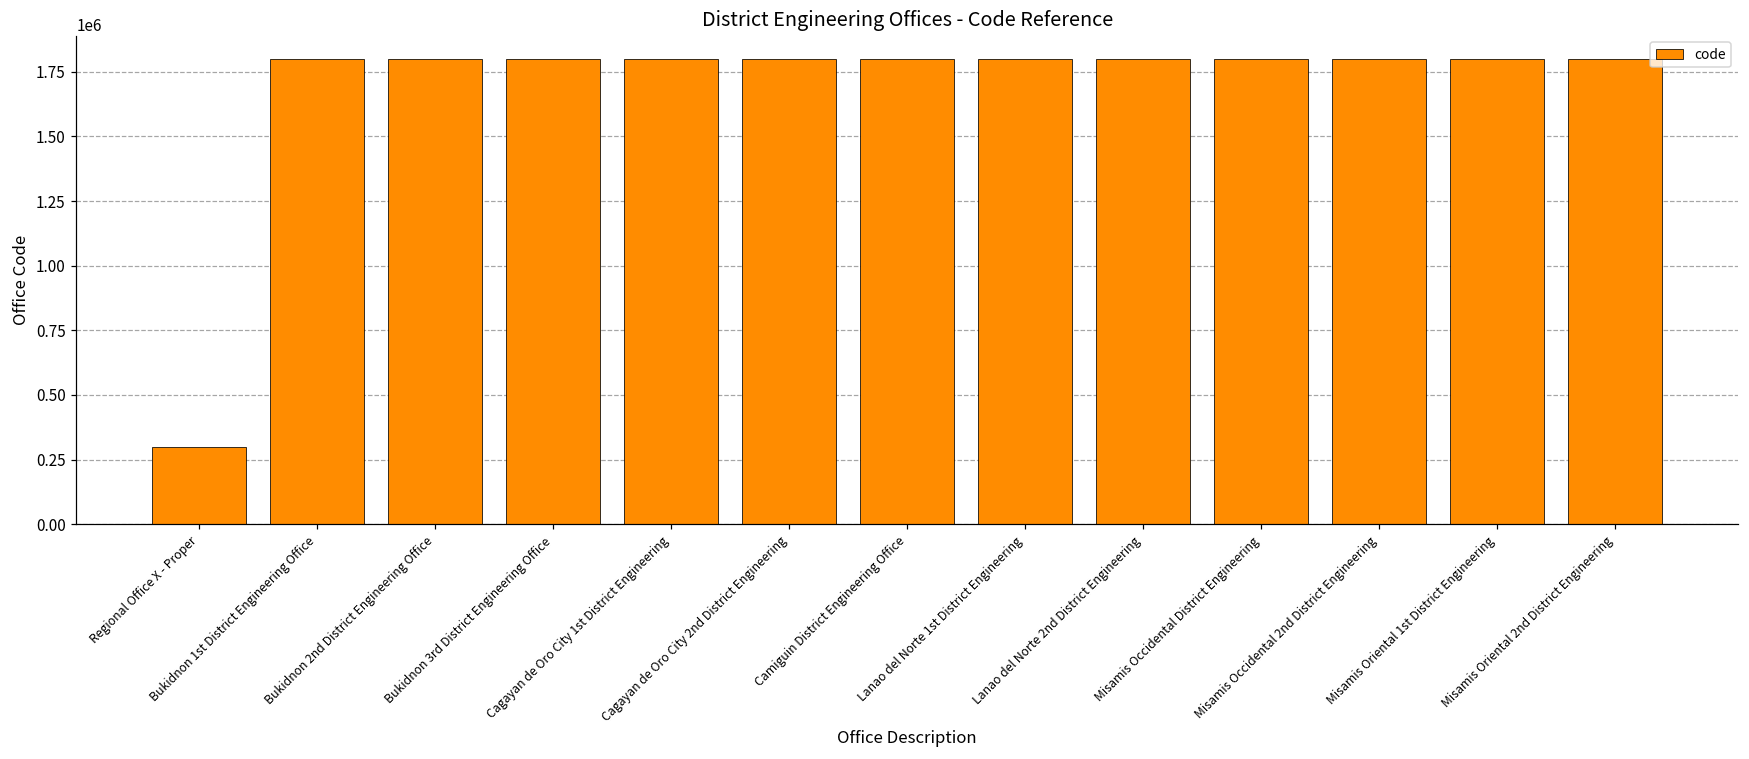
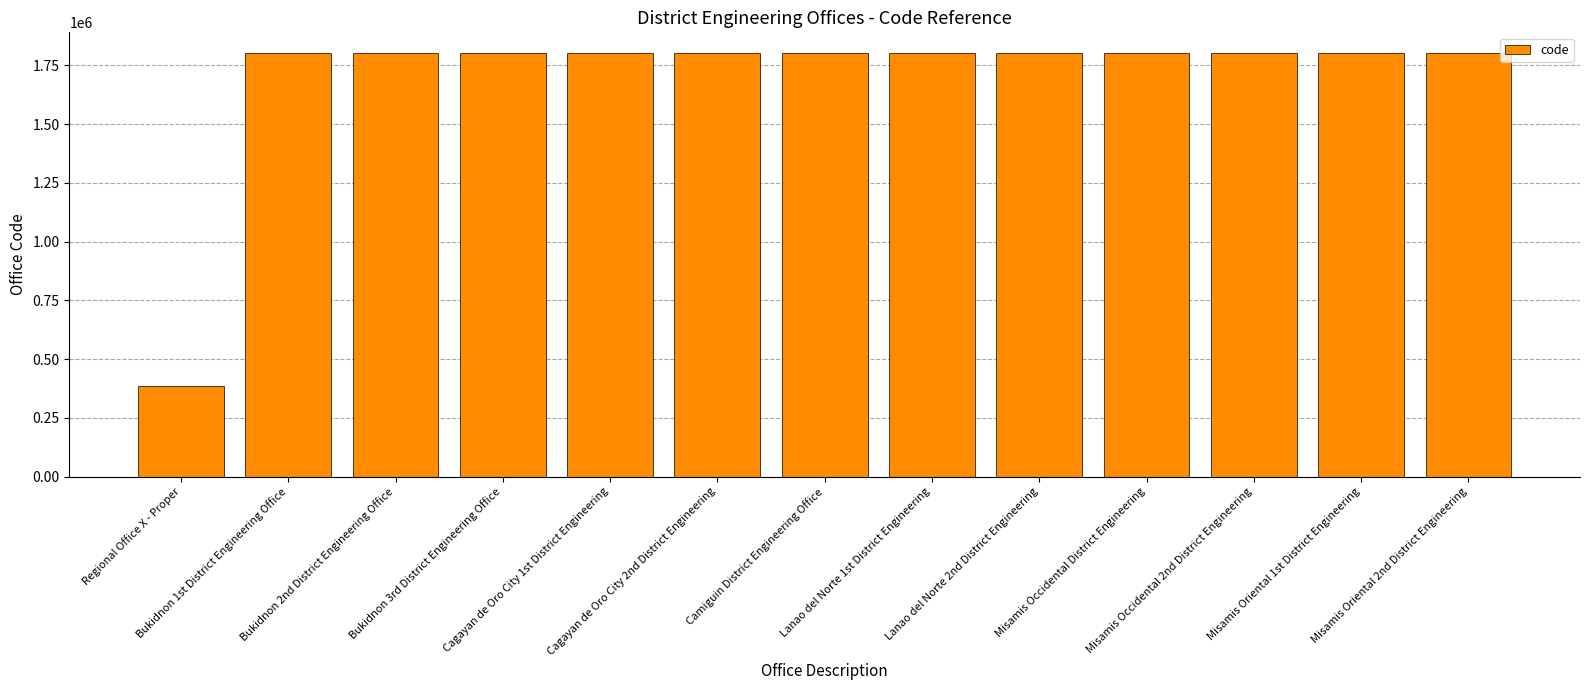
Regional Office X - Proper: 300000 -> 380000
